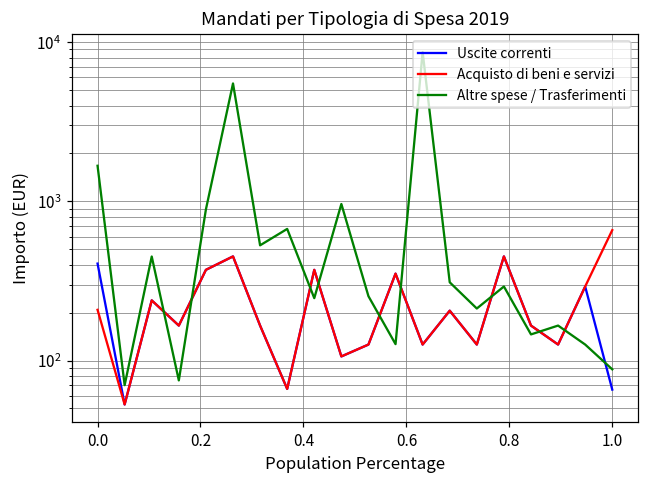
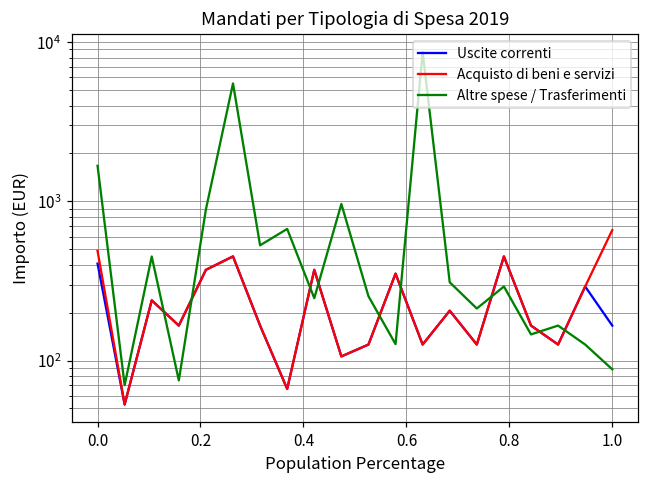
Acquisto di beni e servizi, 0.0: 210 -> 490
Uscite correnti, 1.0: 70 -> 170
